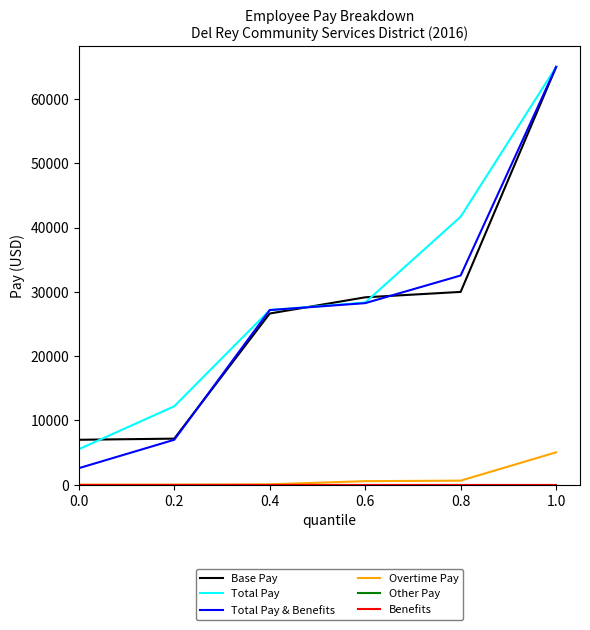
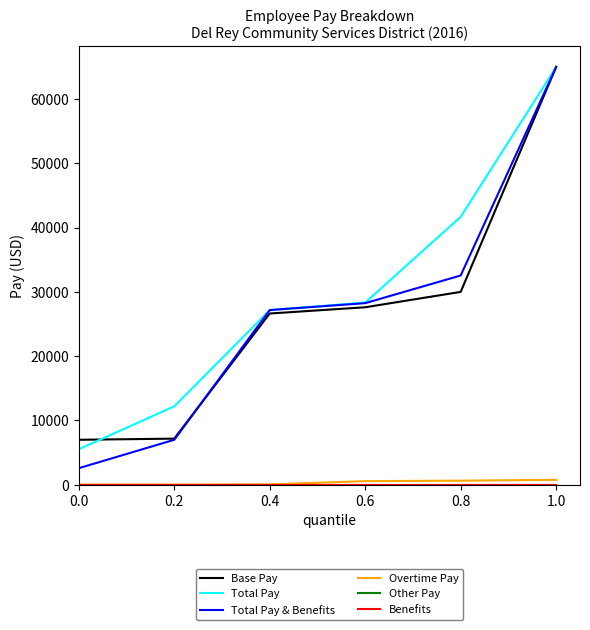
Base Pay, 0.6: 29000 -> 28000
Overtime Pay, 1.0: 5000 -> 1000
